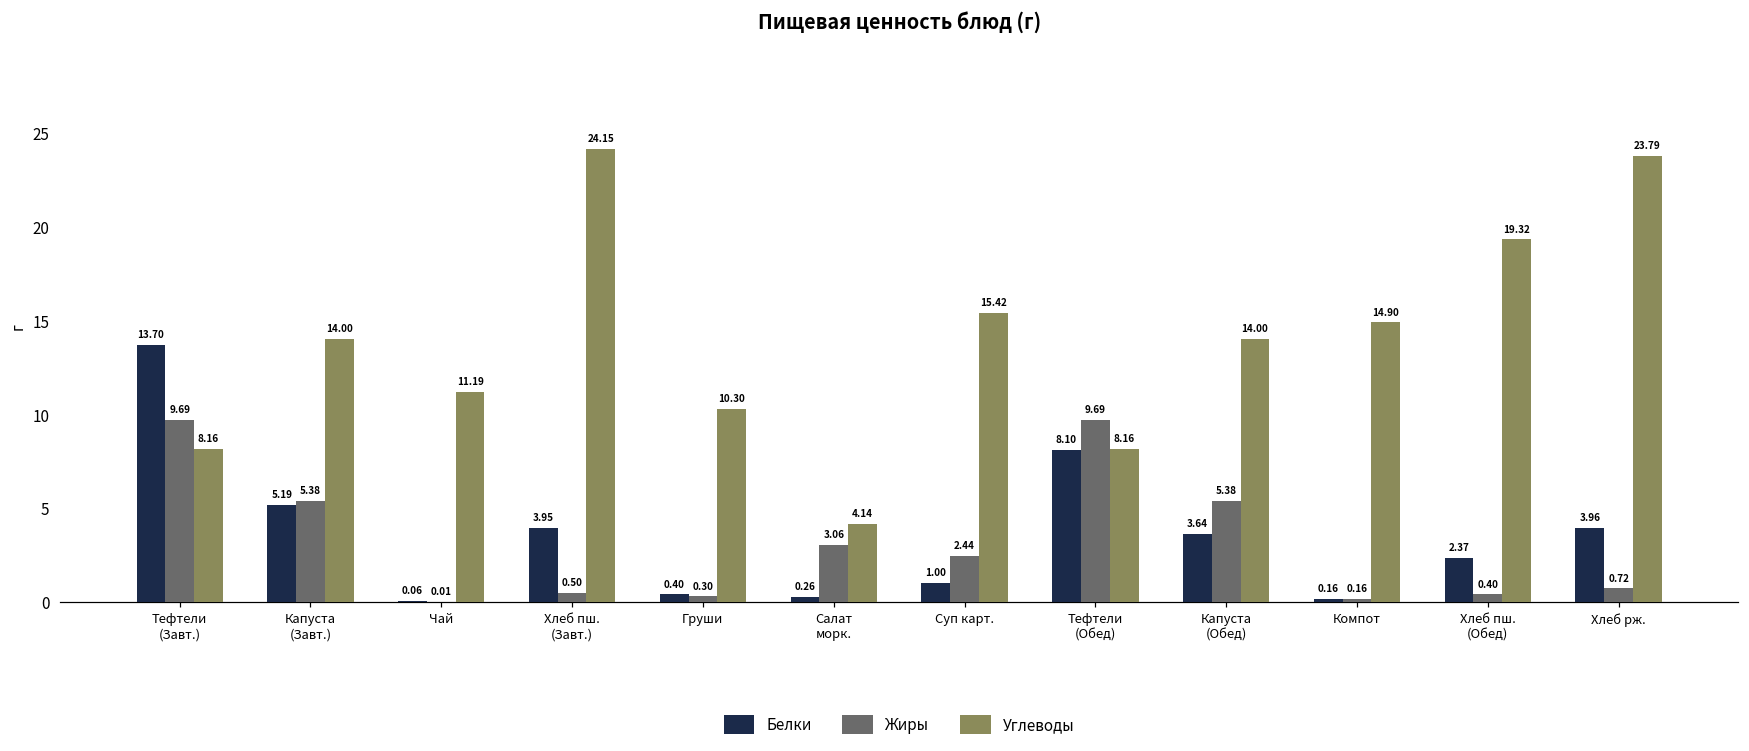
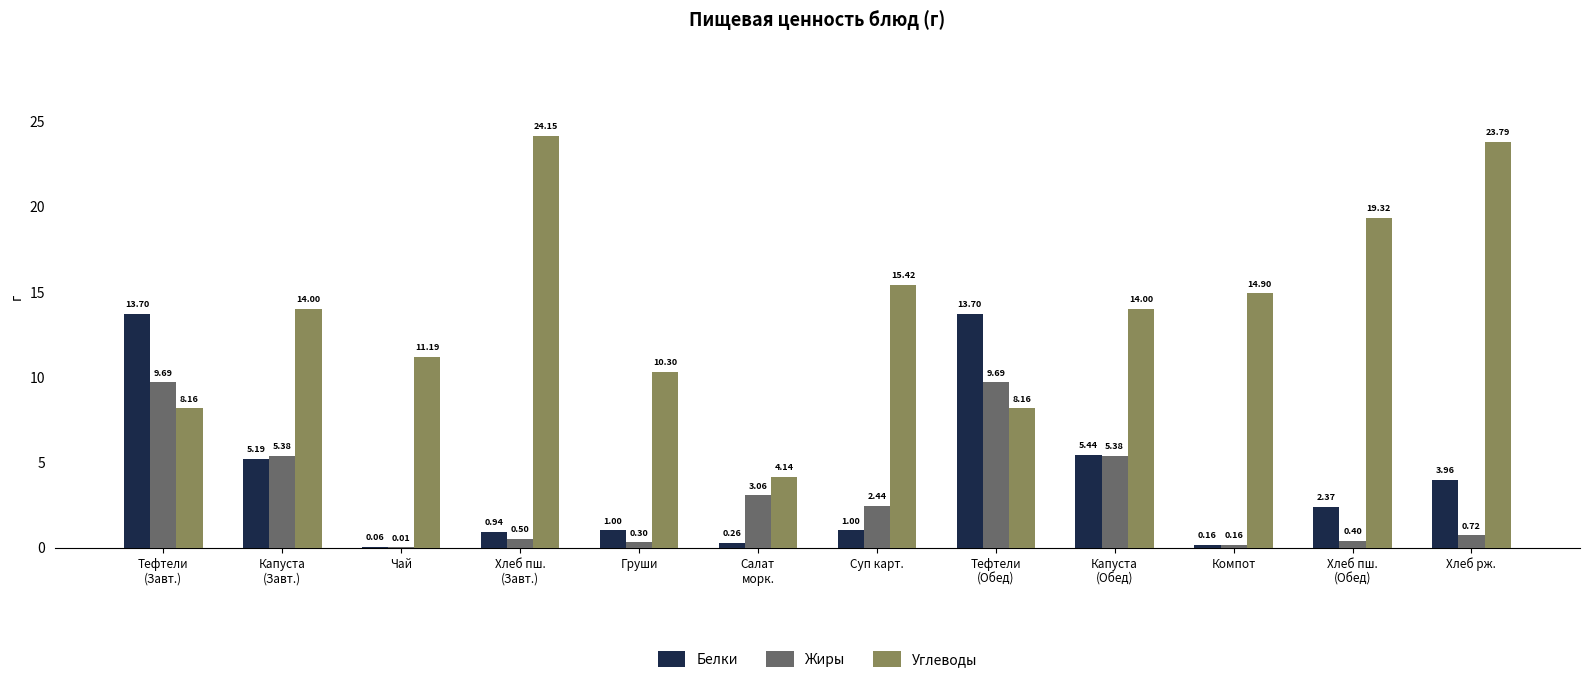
Белки, Хлеб пш. (Завт.): 3.95 -> 0.94
Белки, Груши: 0.40 -> 1.00
Белки, Тефтели (Обед): 8.10 -> 13.70
Белки, Капуста (Обед): 3.64 -> 5.44
